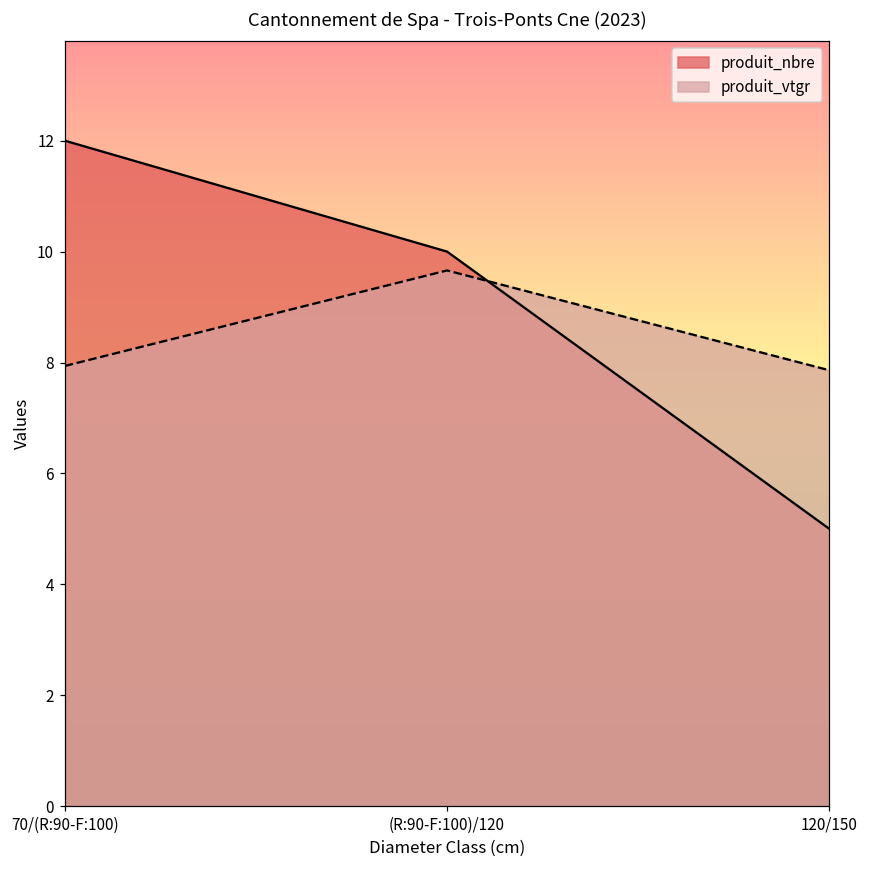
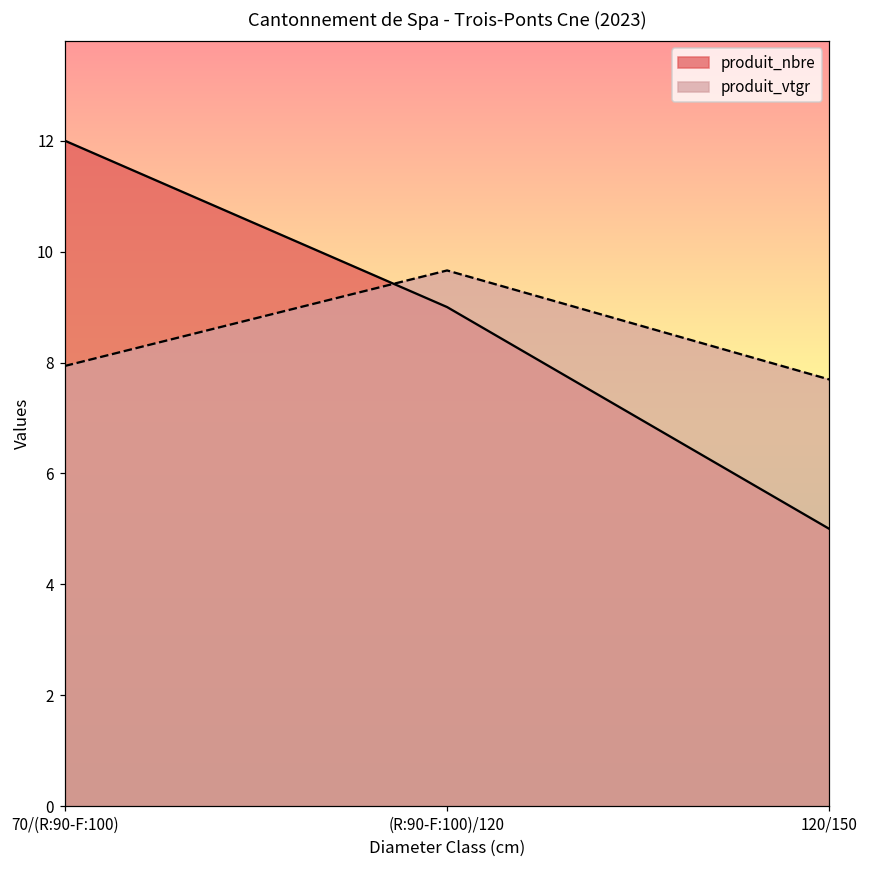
produit_nbre, (R:90-F:100)/120: 10 -> 9
produit_vtgr, 120/150: 7.9 -> 7.7
